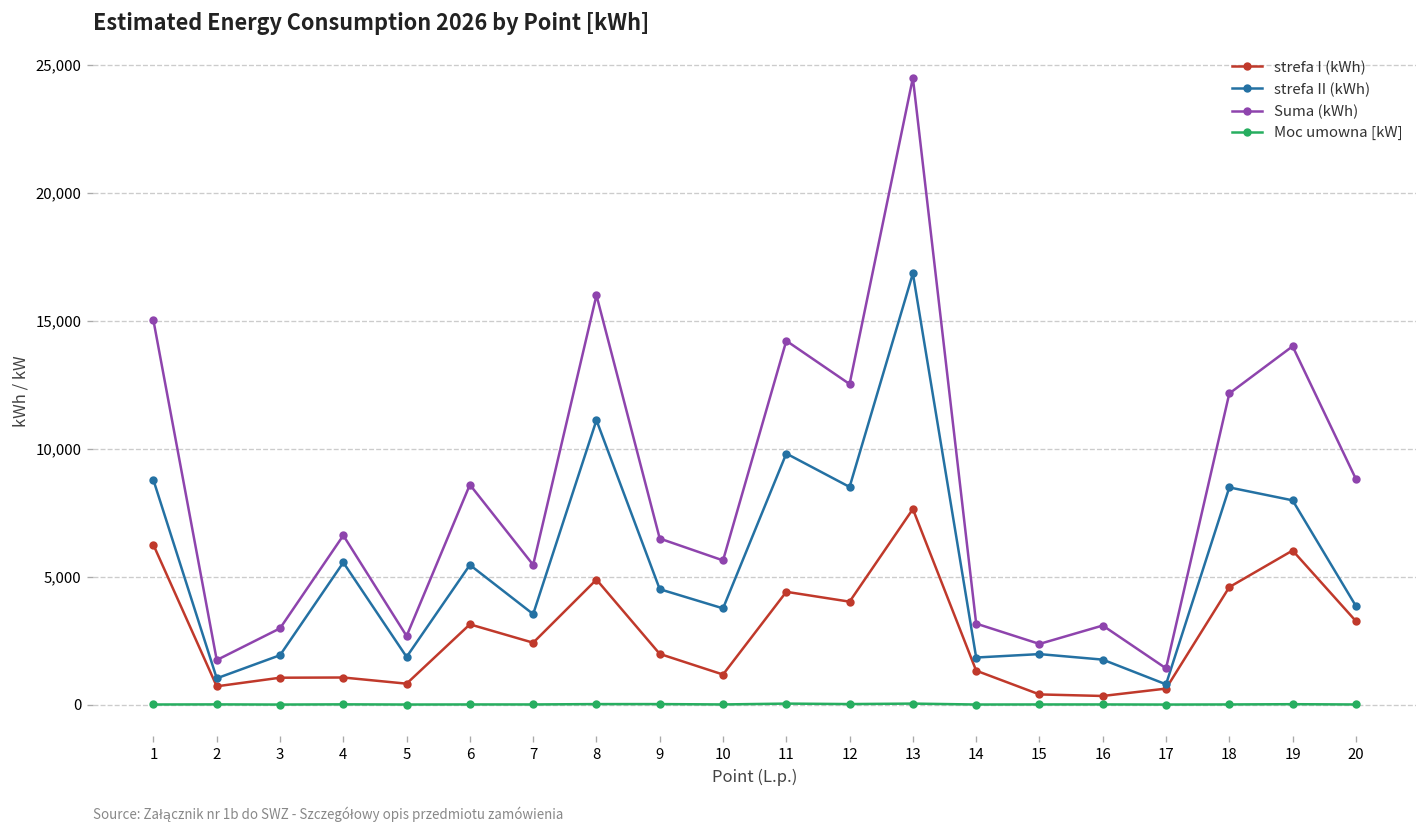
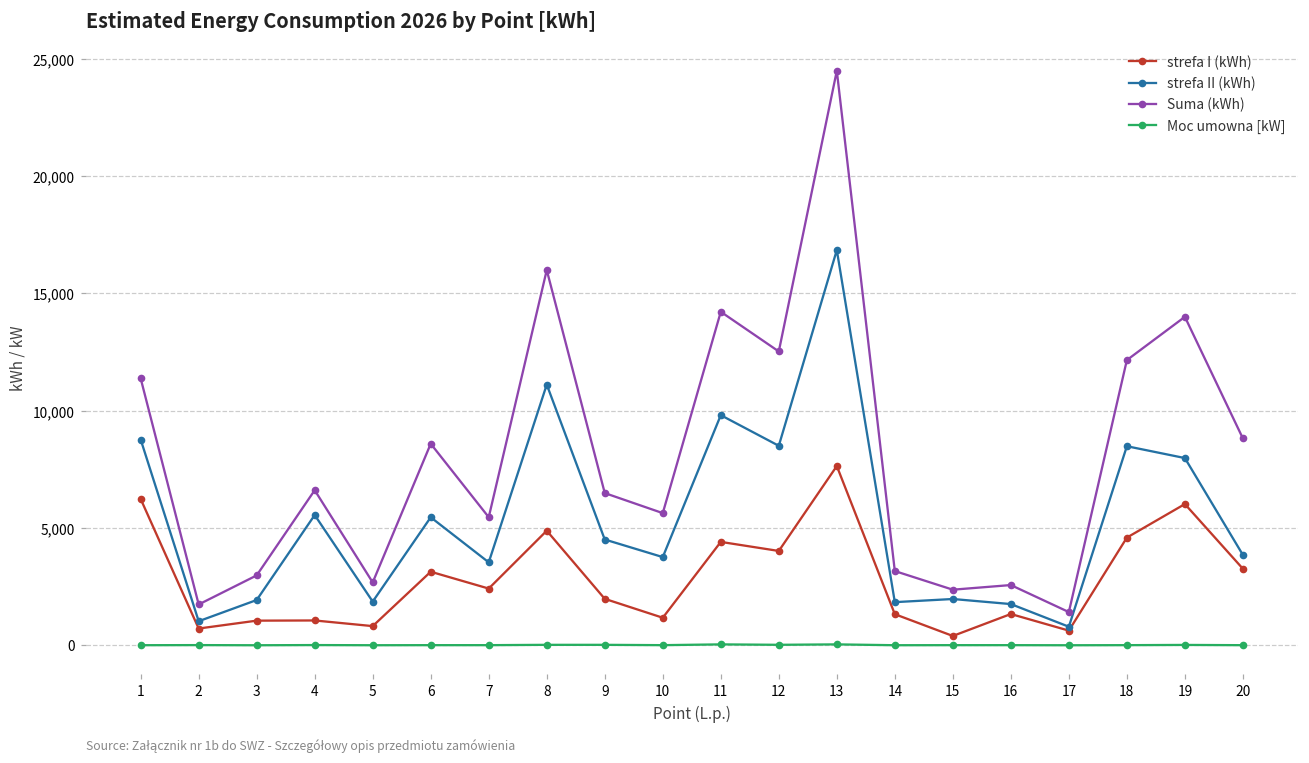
Suma (kWh), 1: 15,000 -> 11,400
strefa I (kWh), 16: 300 -> 1,300
Suma (kWh), 16: 3,100 -> 2,600
